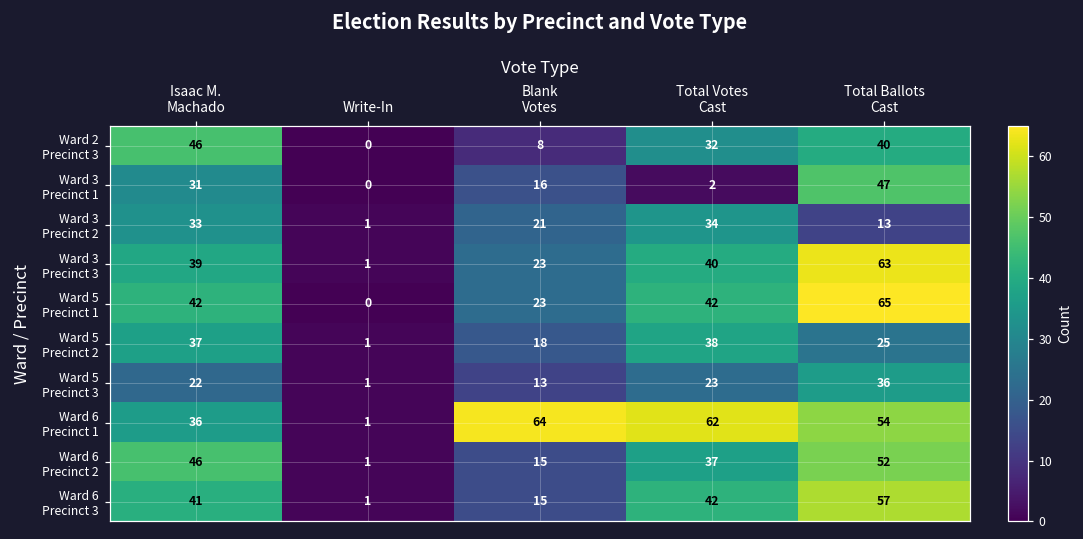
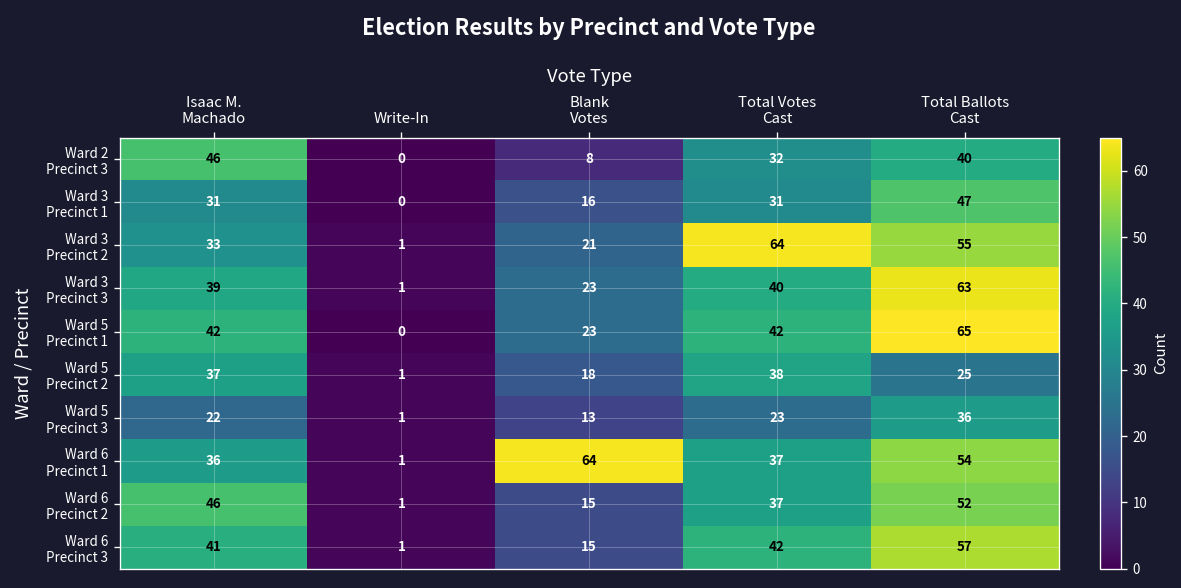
Ward 3 Precinct 1, Total Votes Cast: 2 -> 31
Ward 3 Precinct 2, Total Votes Cast: 34 -> 64
Ward 3 Precinct 2, Total Ballots Cast: 13 -> 55
Ward 6 Precinct 1, Total Votes Cast: 62 -> 37
